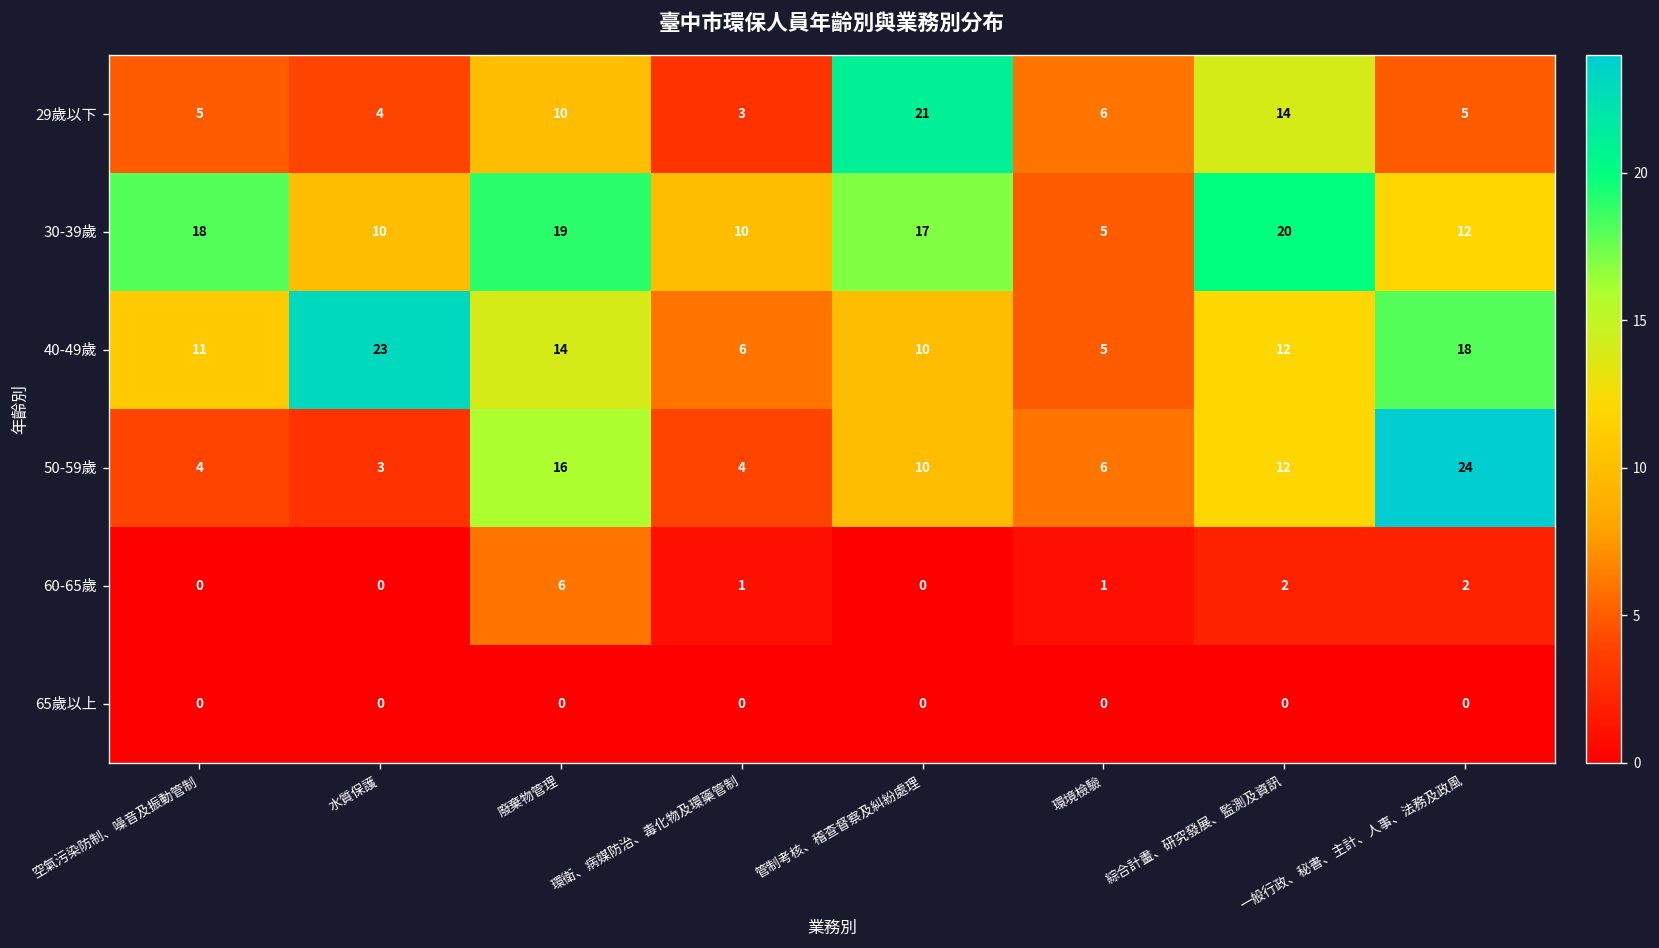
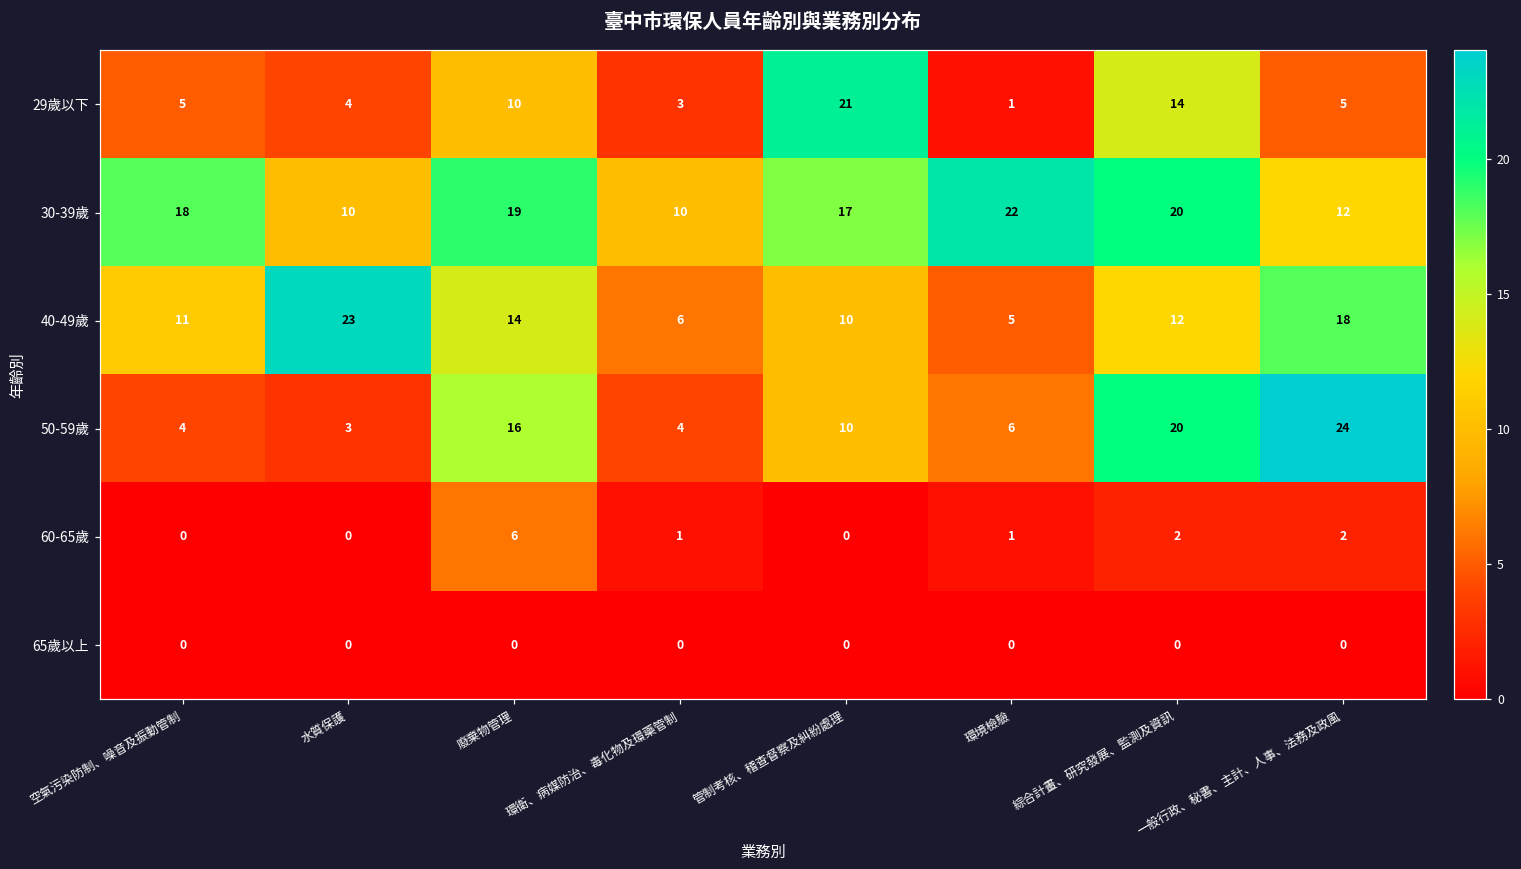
29歲以下, 環境檢驗: 6 -> 1
30-39歲, 環境檢驗: 5 -> 22
50-59歲, 綜合計畫、研究發展、監測及資訊: 12 -> 20
